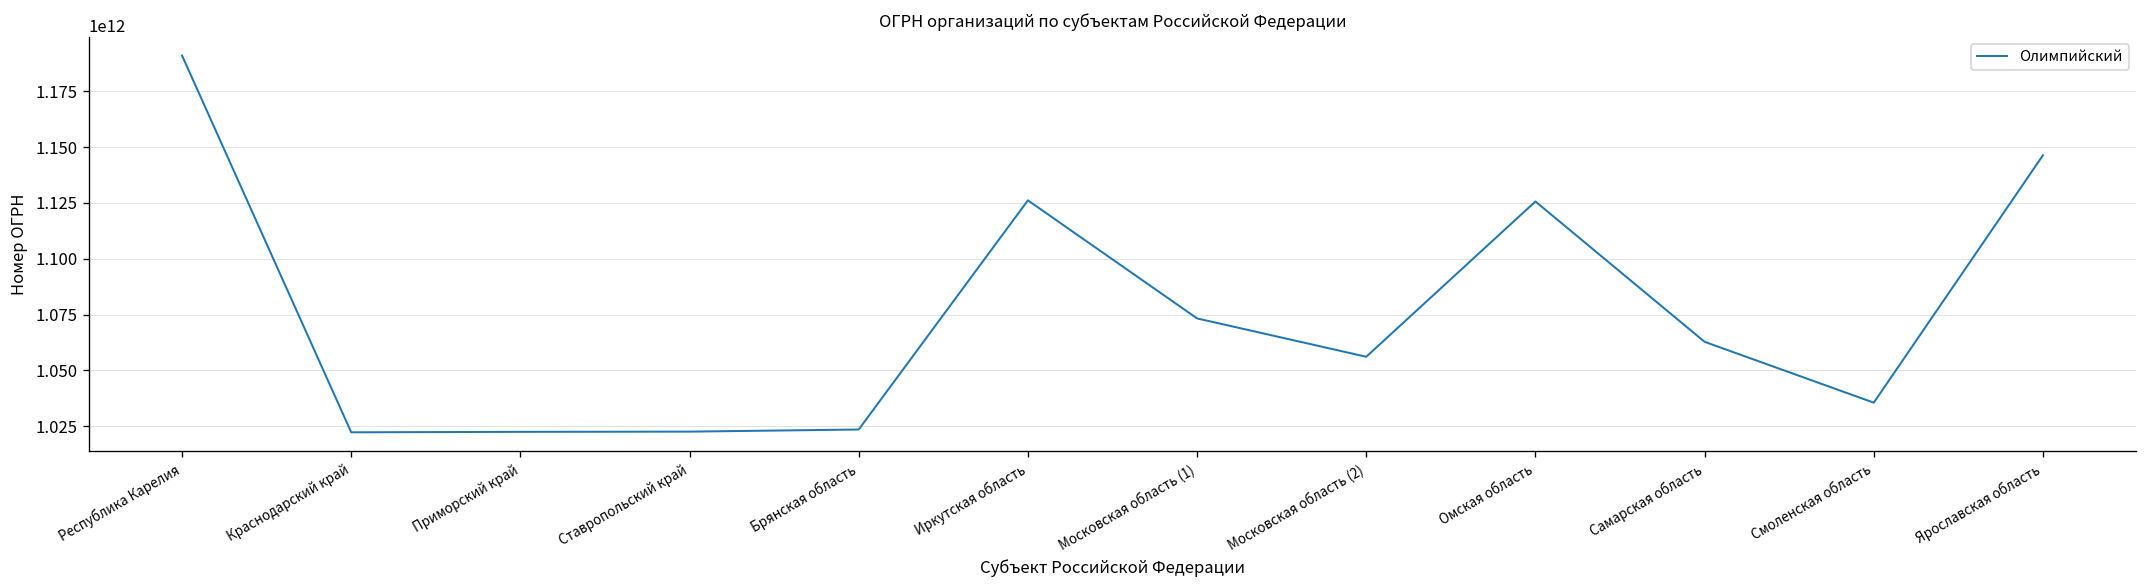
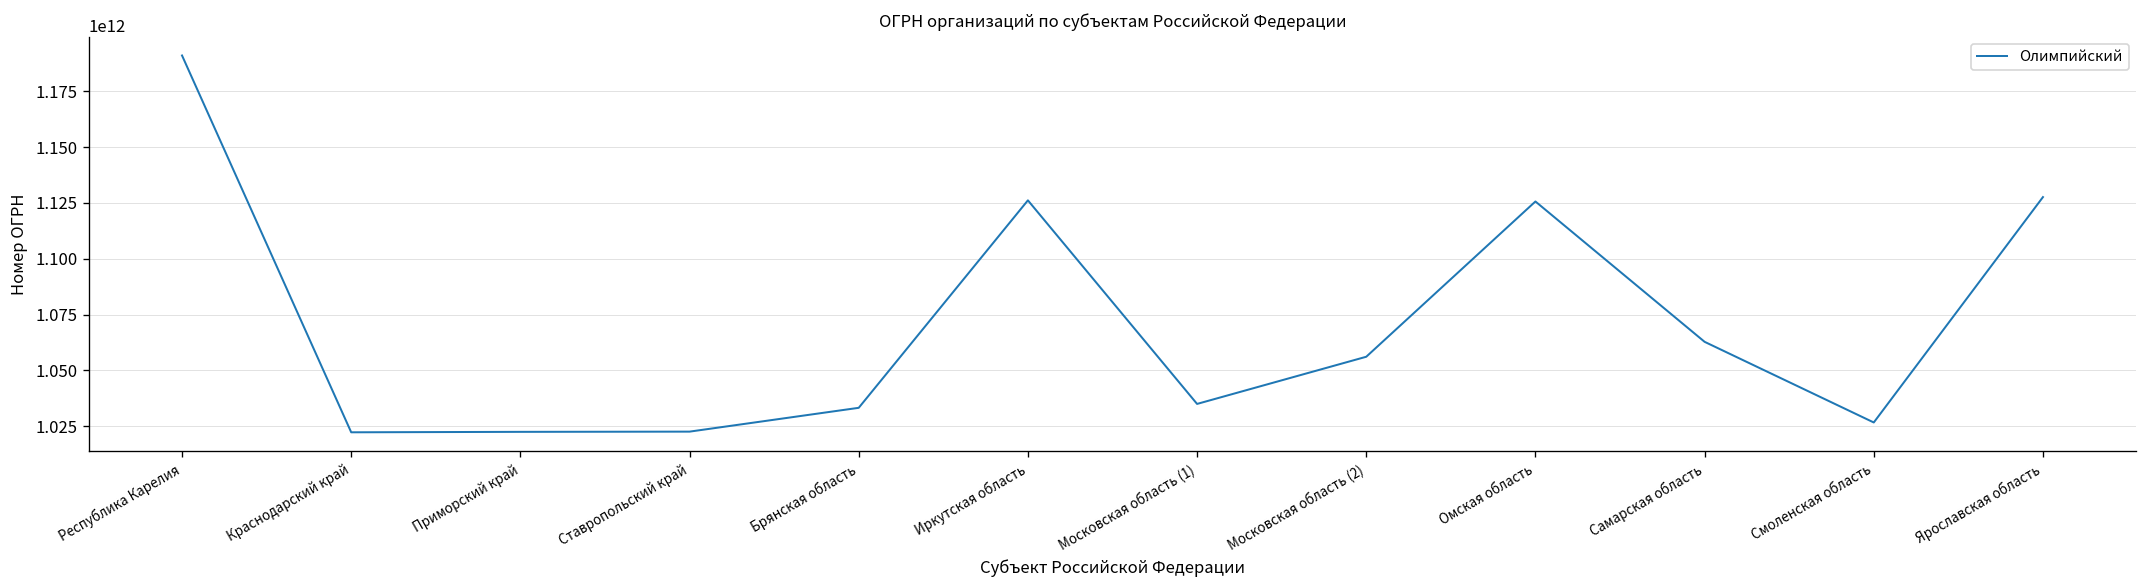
Брянская область: 1024000000000 -> 1033000000000
Московская область (1): 1073000000000 -> 1035000000000
Смоленская область: 1036000000000 -> 1027000000000
Ярославская область: 1146000000000 -> 1128000000000
